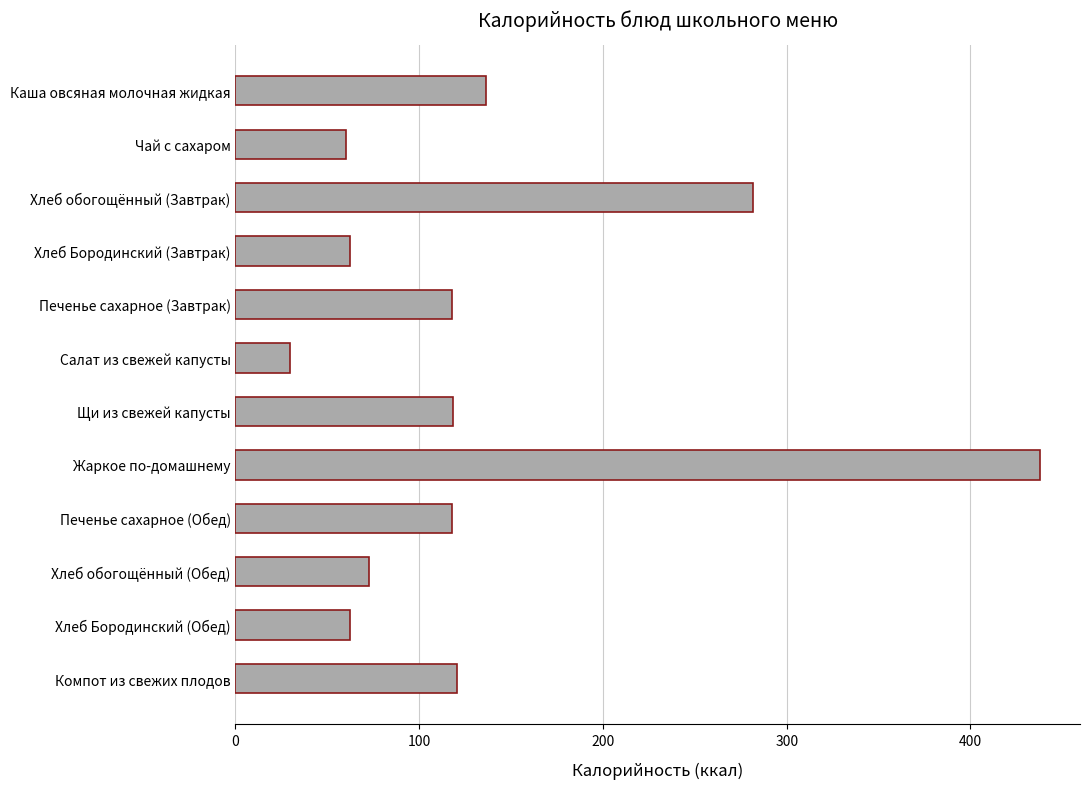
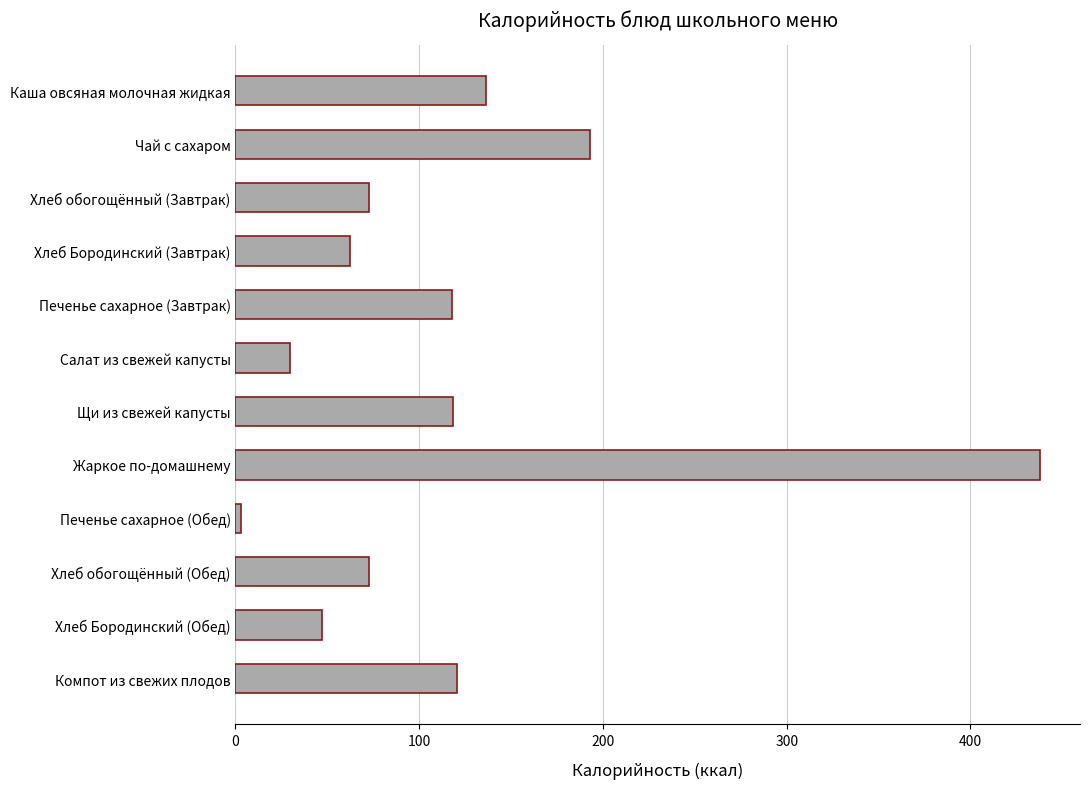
Чай с сахаром: 60 -> 193
Хлеб обогощённый (Завтрак): 282 -> 73
Печенье сахарное (Обед): 118 -> 3
Хлеб Бородинский (Обед): 62 -> 47
